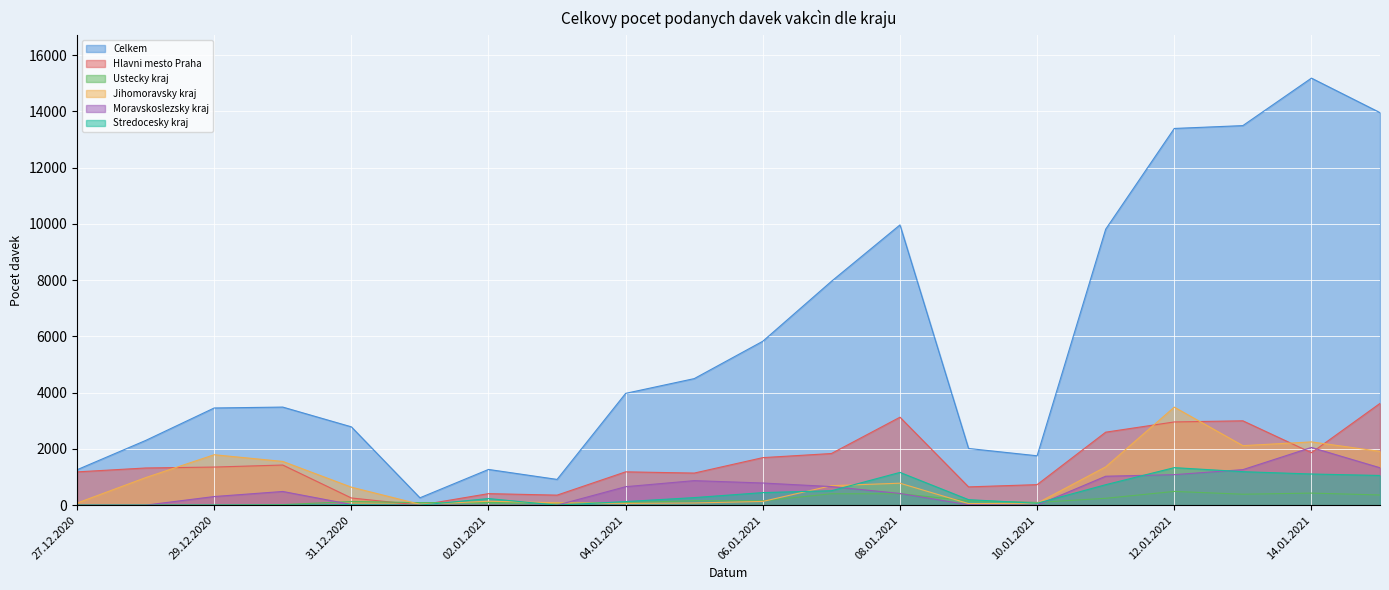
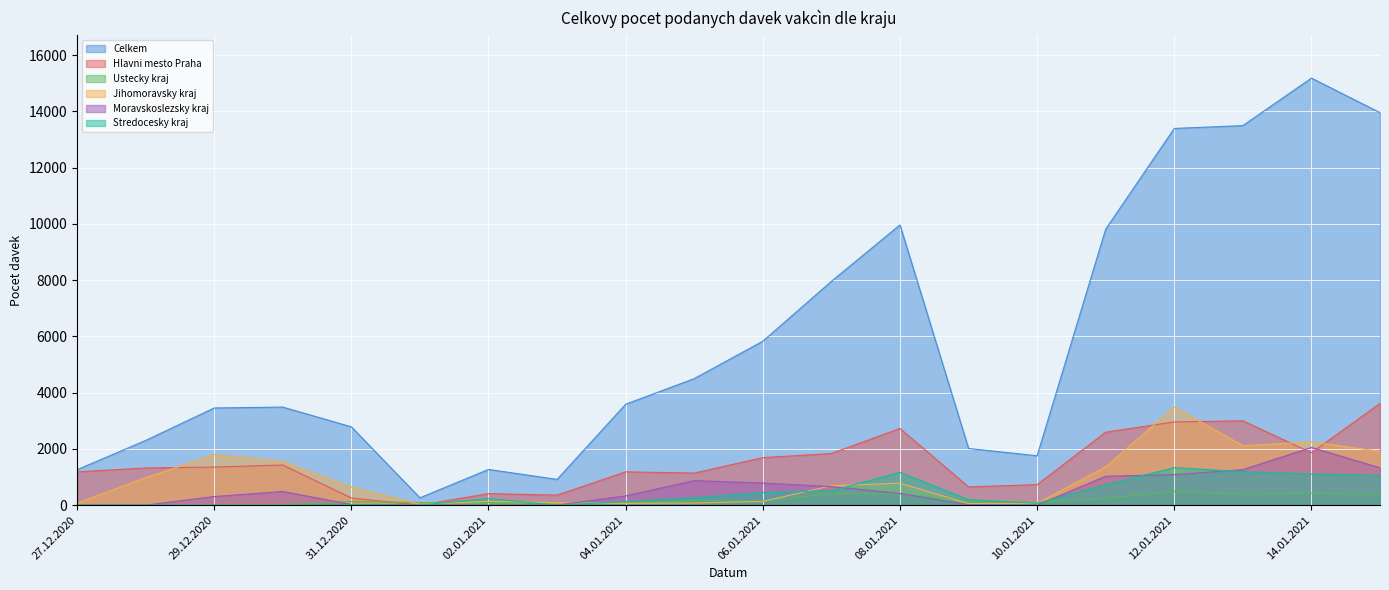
Celkem, 04.01.2021: 4000 -> 3600
Moravskoslezsky kraj, 04.01.2021: 700 -> 300
Hlavni mesto Praha, 08.01.2021: 3100 -> 2700
